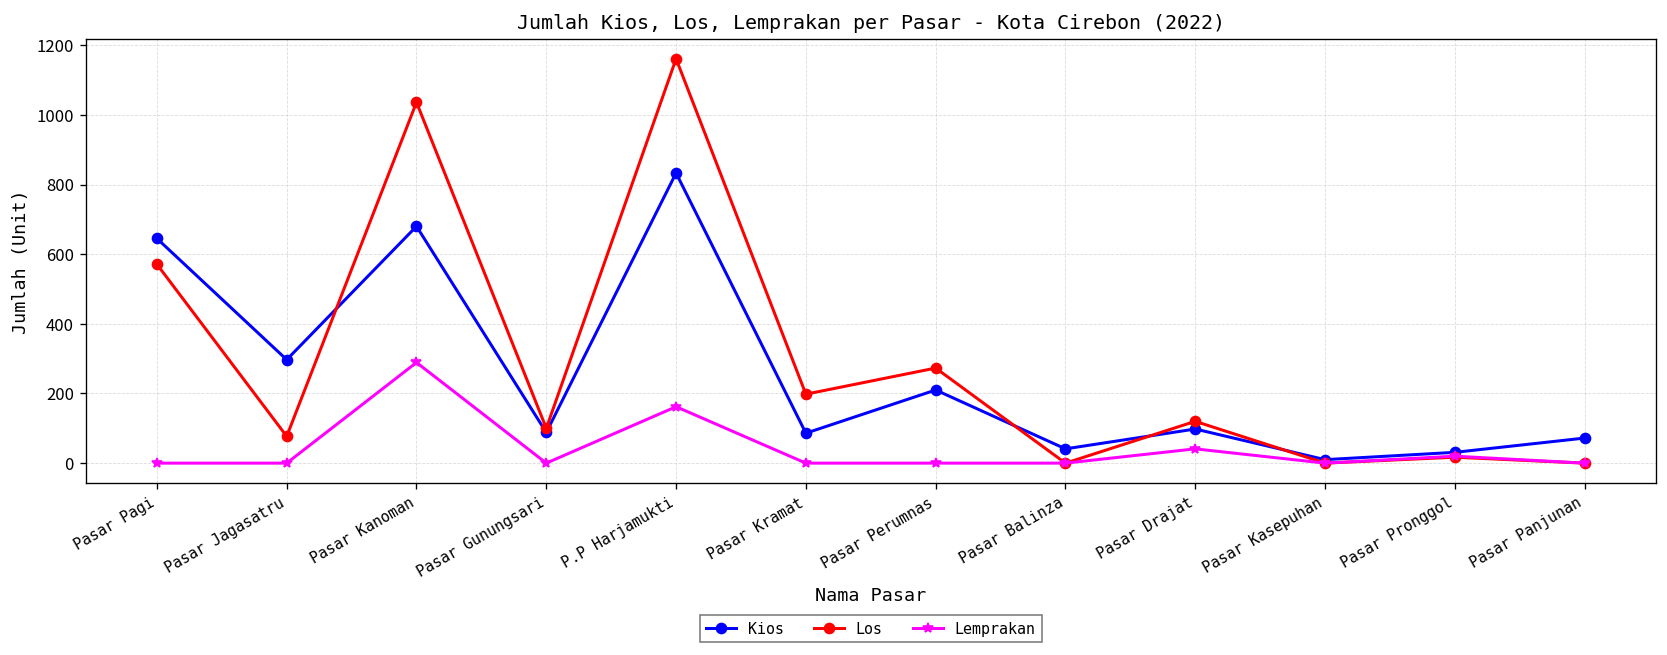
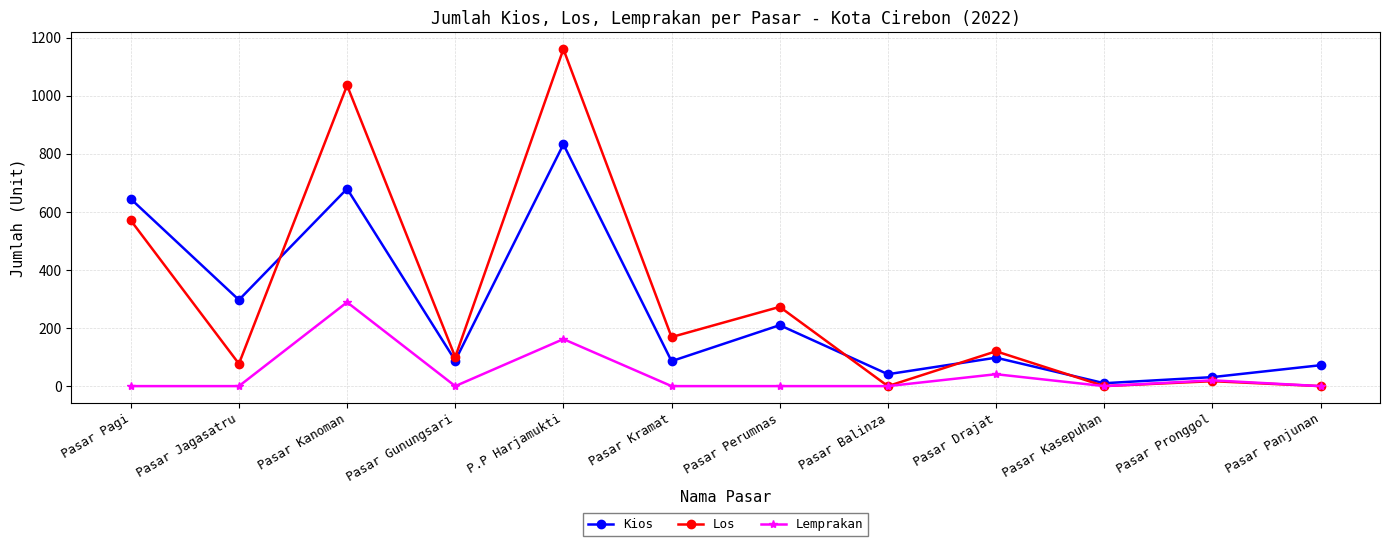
Los, Pasar Kramat: 200 -> 170
